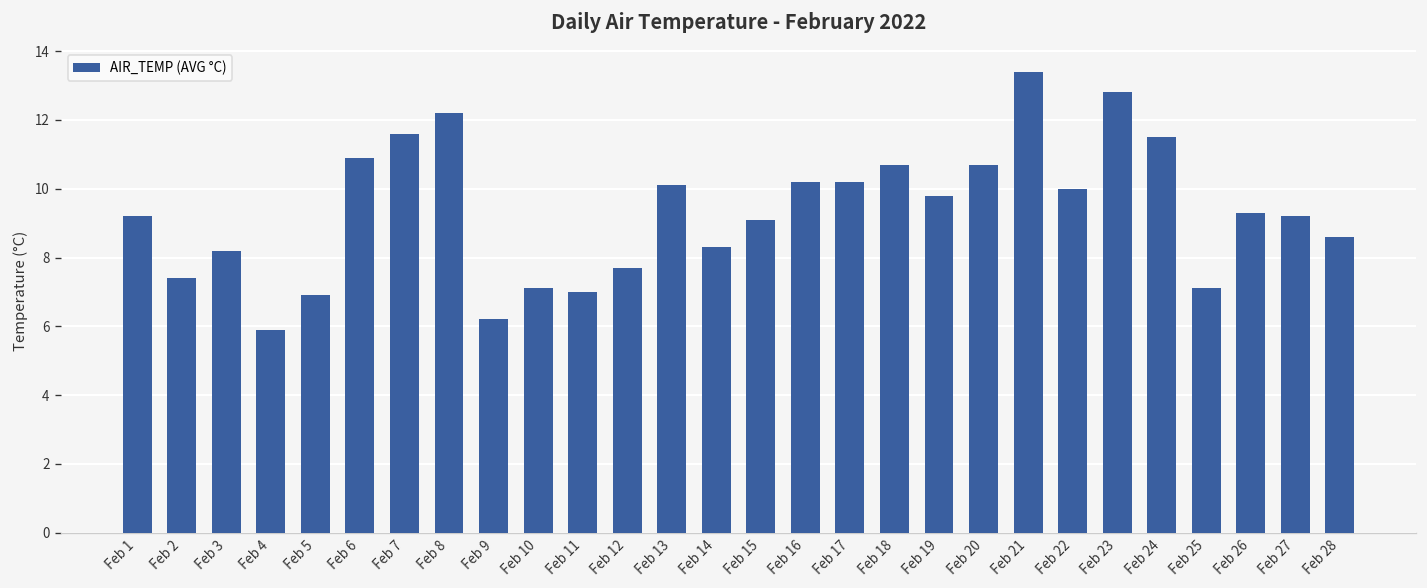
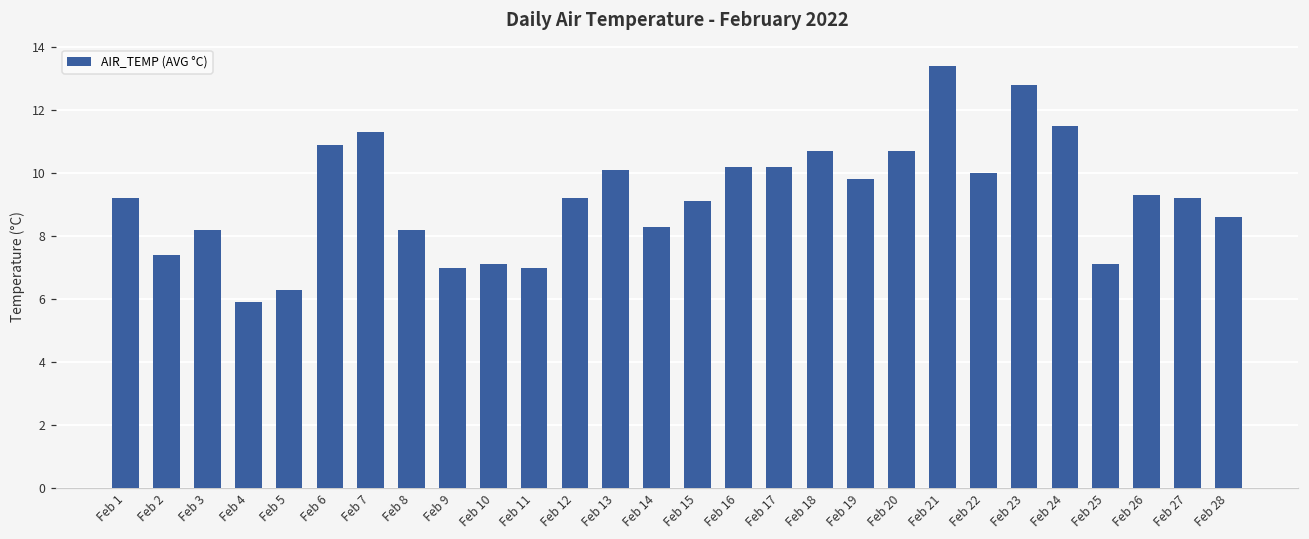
Feb 5: 6.9 -> 6.3
Feb 7: 11.6 -> 11.3
Feb 8: 12.2 -> 8.2
Feb 9: 6.2 -> 7.0
Feb 12: 7.7 -> 9.2
